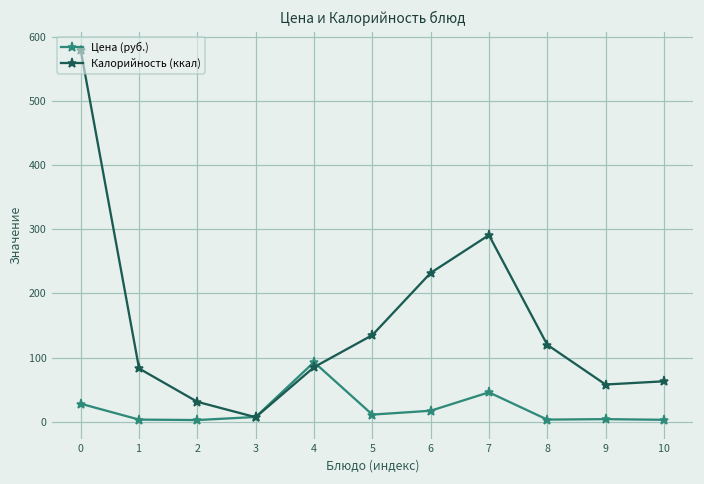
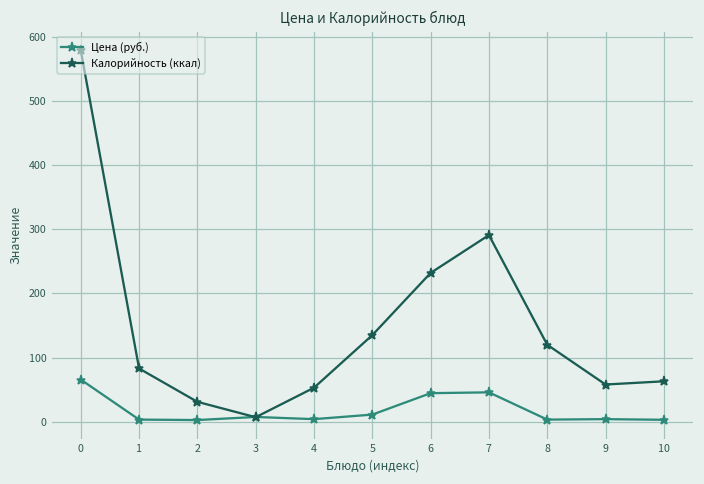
Цена (руб.), 0: 30 -> 70
Цена (руб.), 4: 90 -> 0
Калорийность (ккал), 4: 90 -> 50
Цена (руб.), 6: 20 -> 40
